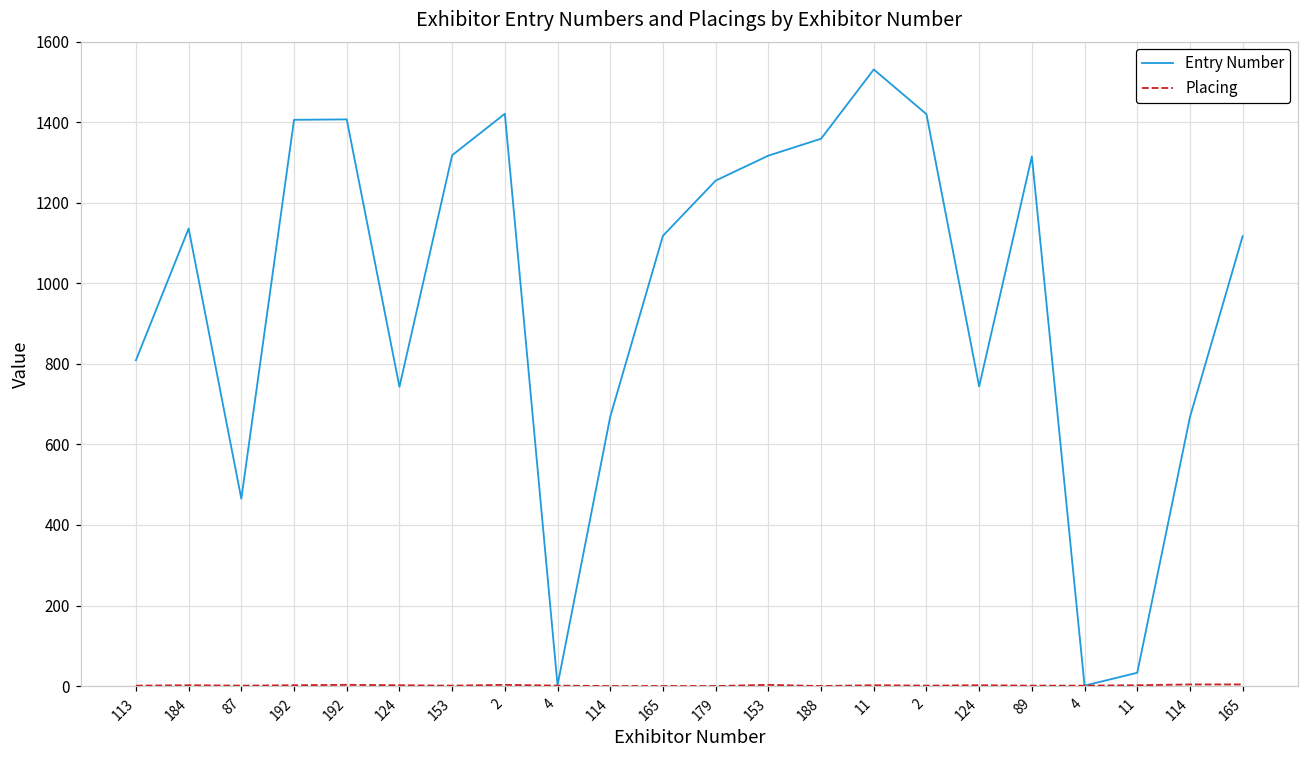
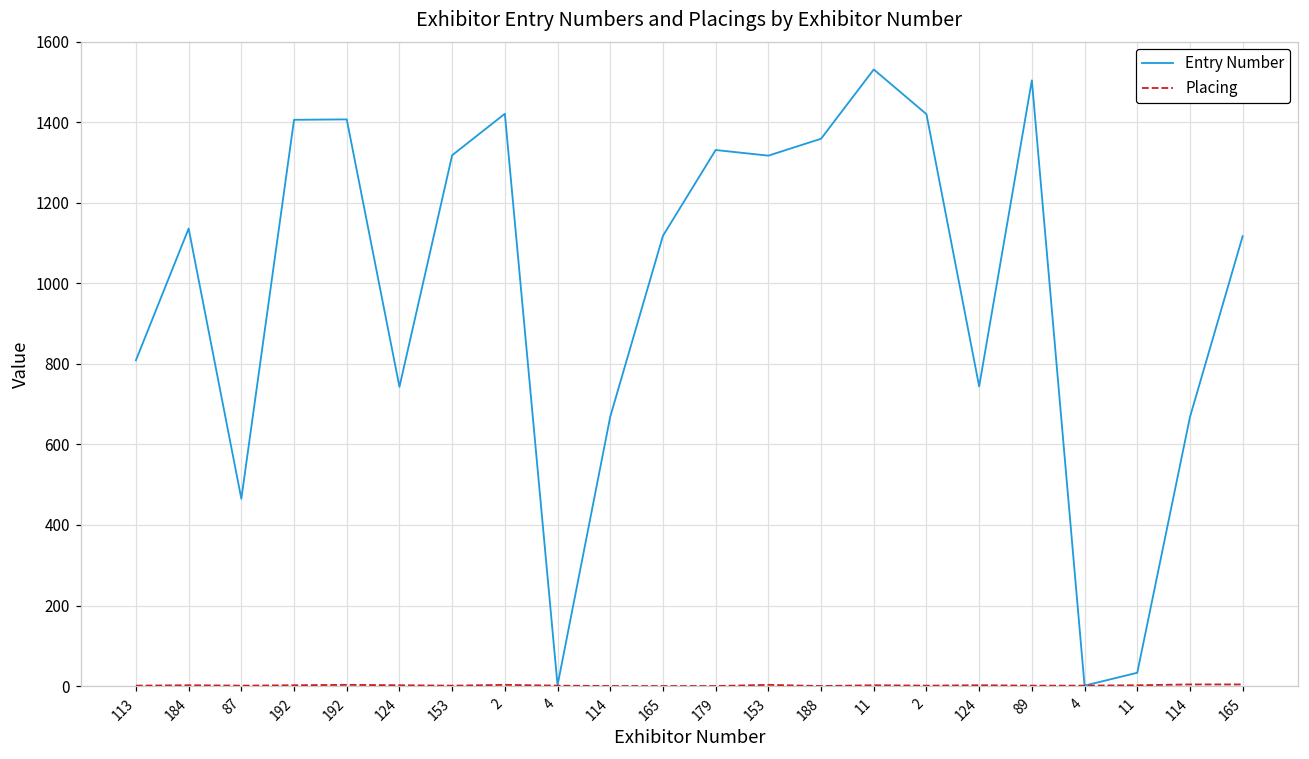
Entry Number, 179: 1260 -> 1330
Entry Number, 89: 1320 -> 1500
